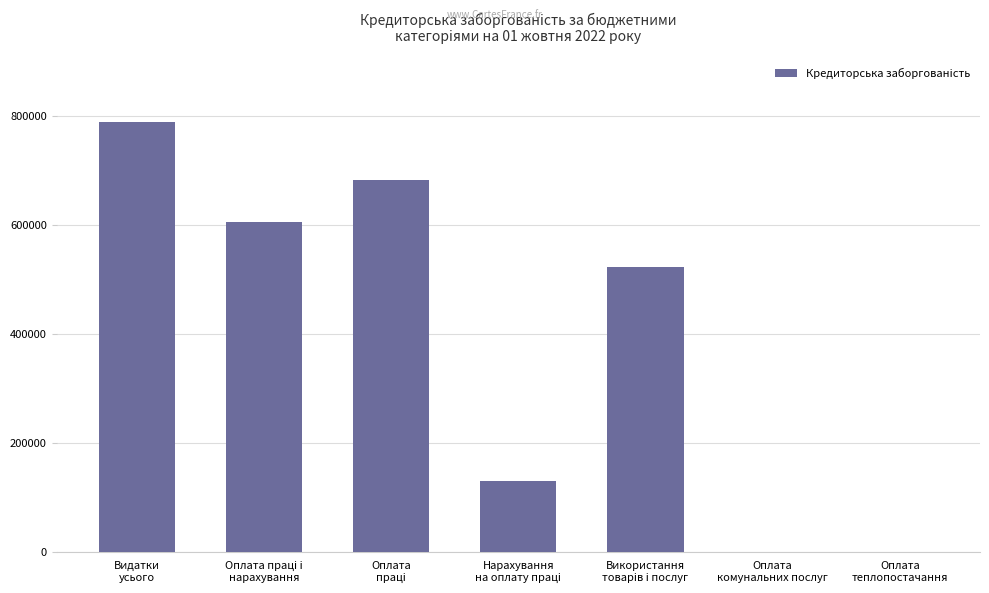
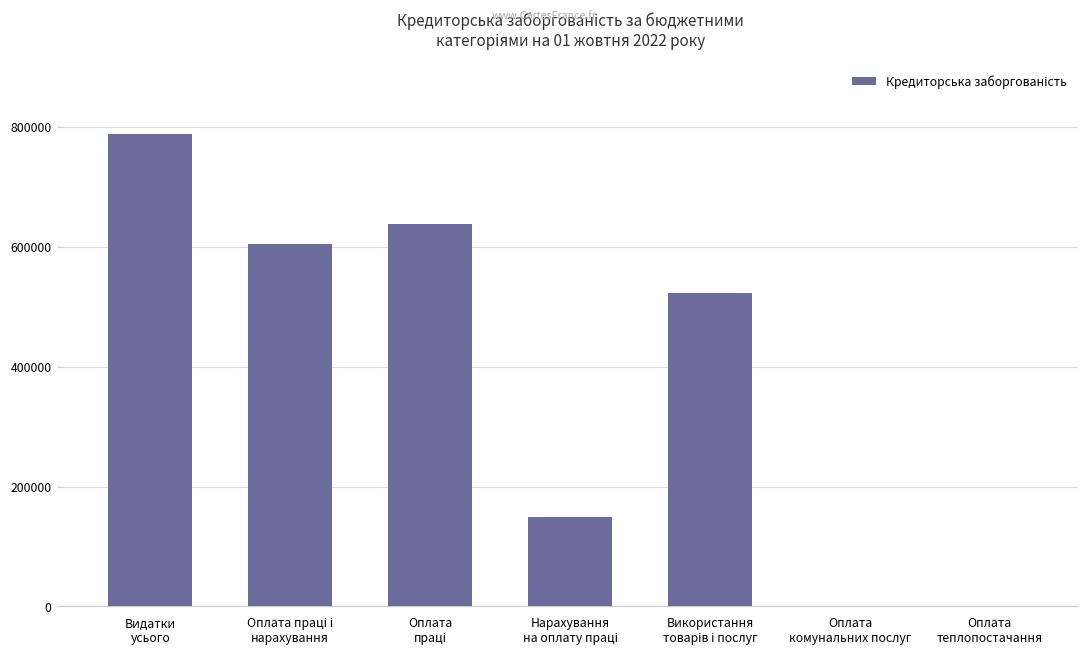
Оплата праці: 680000 -> 640000
Нарахування на оплату праці: 130000 -> 150000
